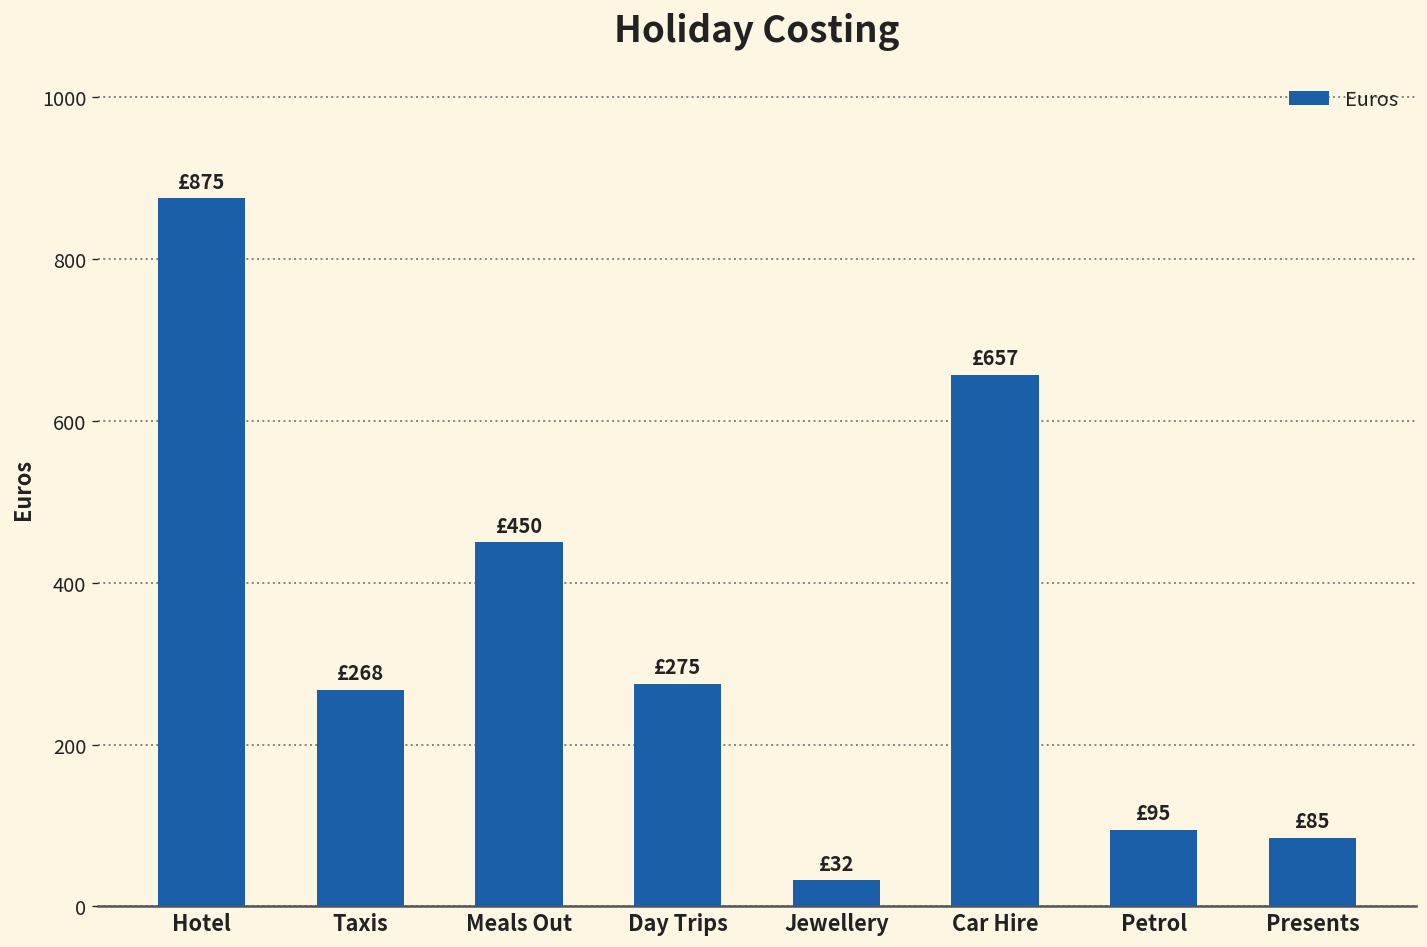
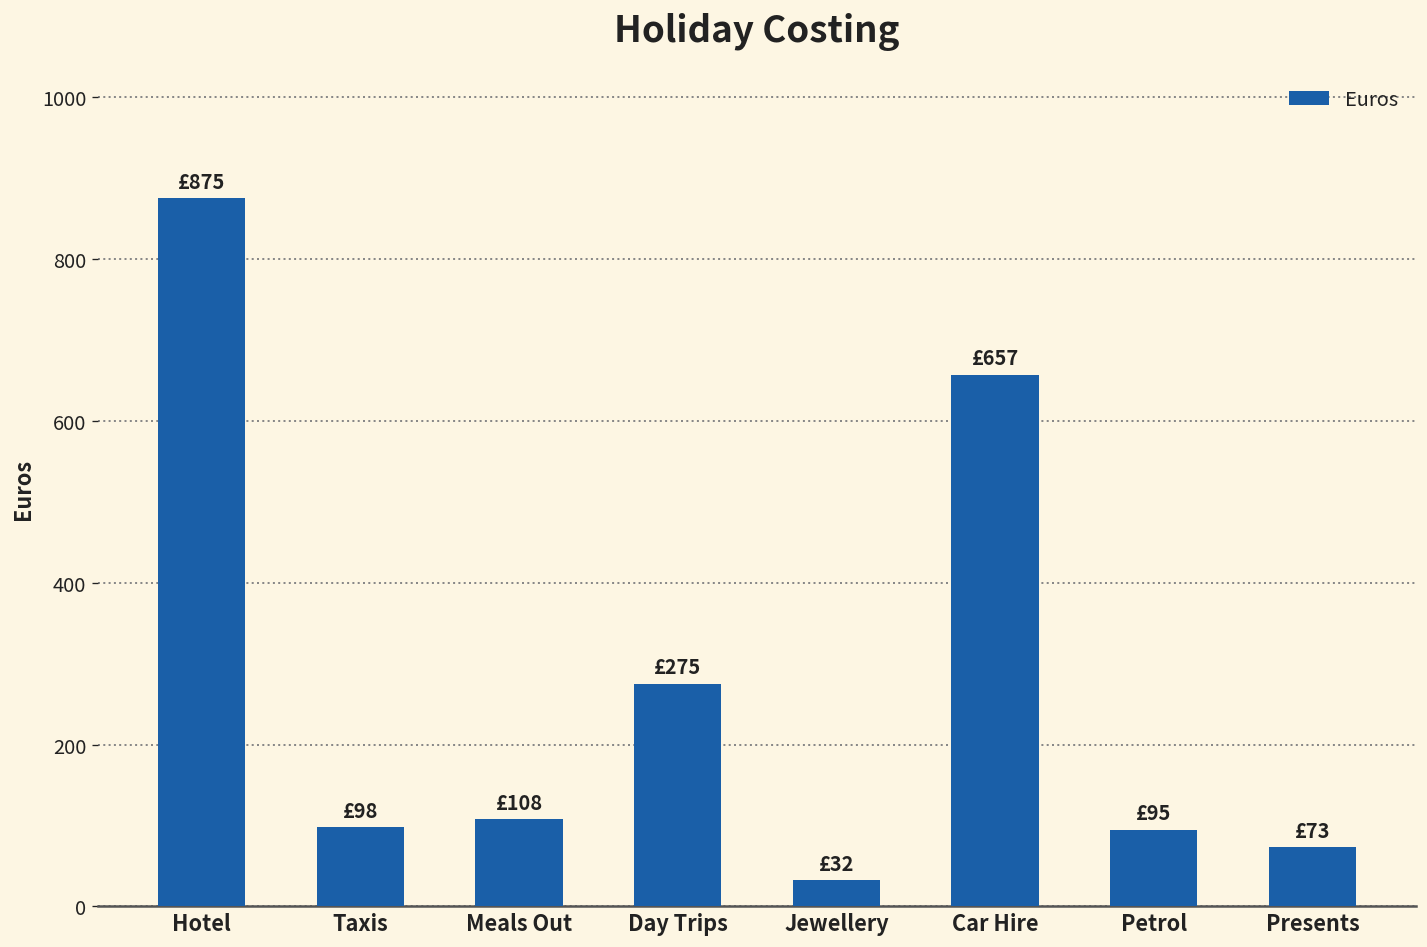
Taxis: £268 -> £98
Meals Out: £450 -> £108
Presents: £85 -> £73
